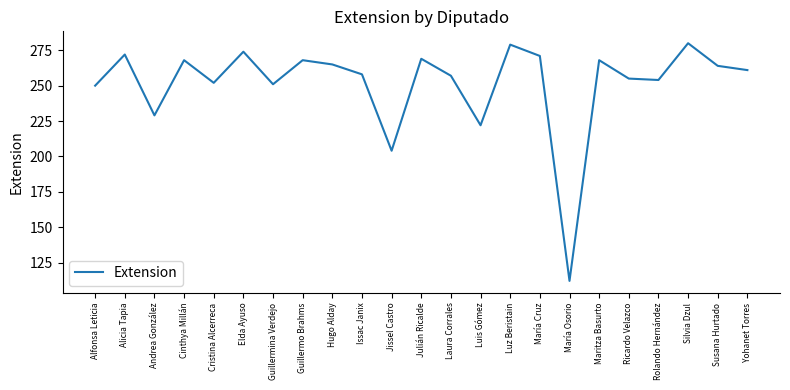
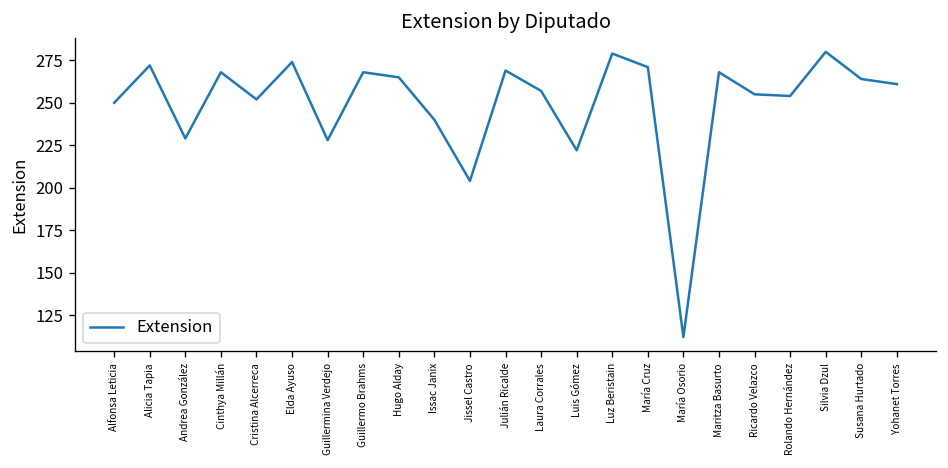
Guillermina Verdejo: 251 -> 228
Issac Janix: 258 -> 240
